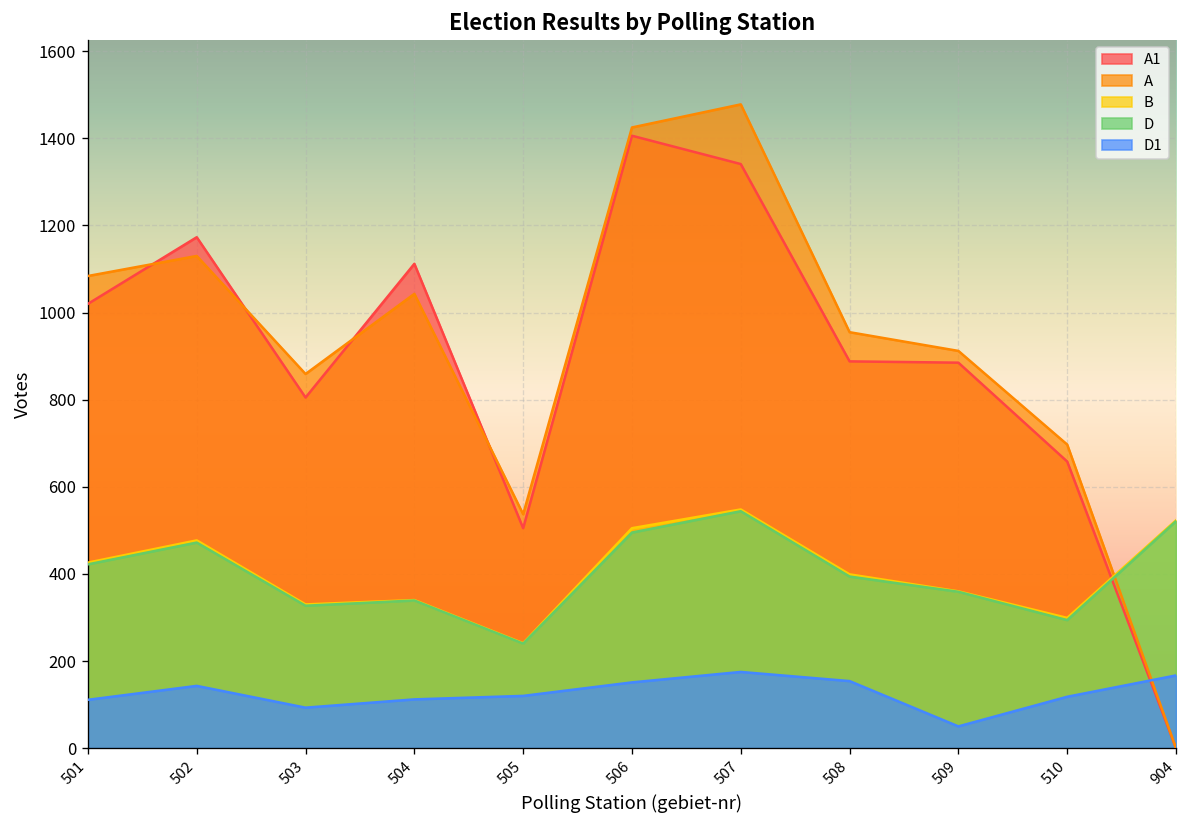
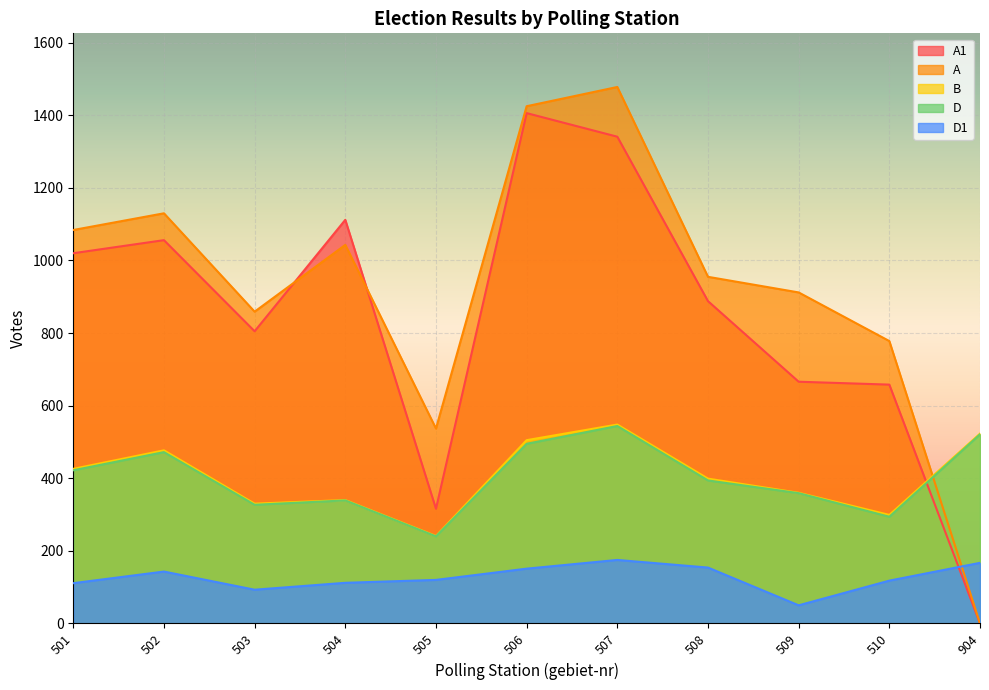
A1, 502: 1170 -> 1060
A1, 505: 510 -> 320
A1, 509: 890 -> 670
A, 510: 700 -> 780
